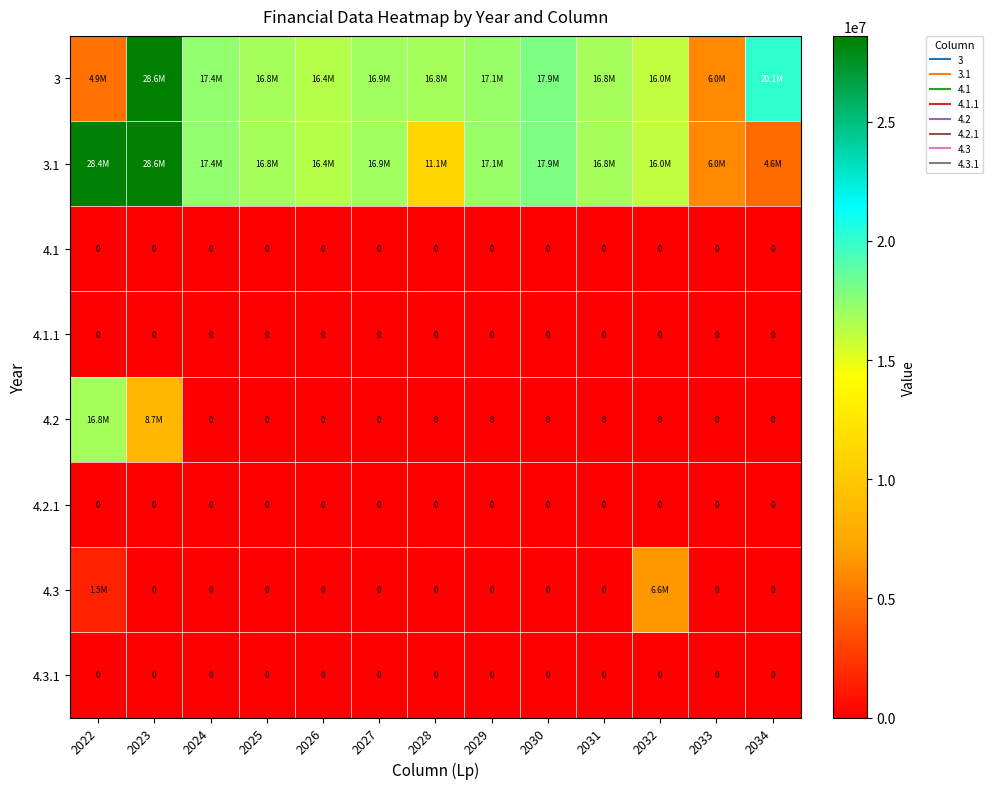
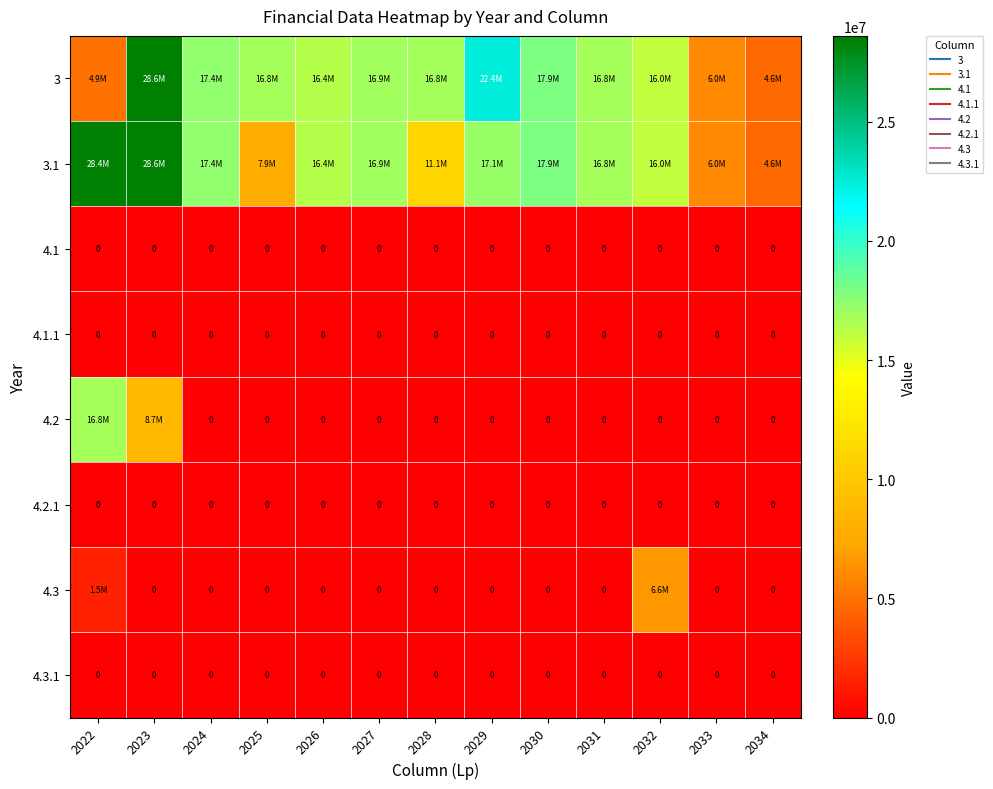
3, 2029: 17.1M -> 22.4M
3, 2034: 20.1M -> 4.6M
3.1, 2025: 16.8M -> 7.9M
